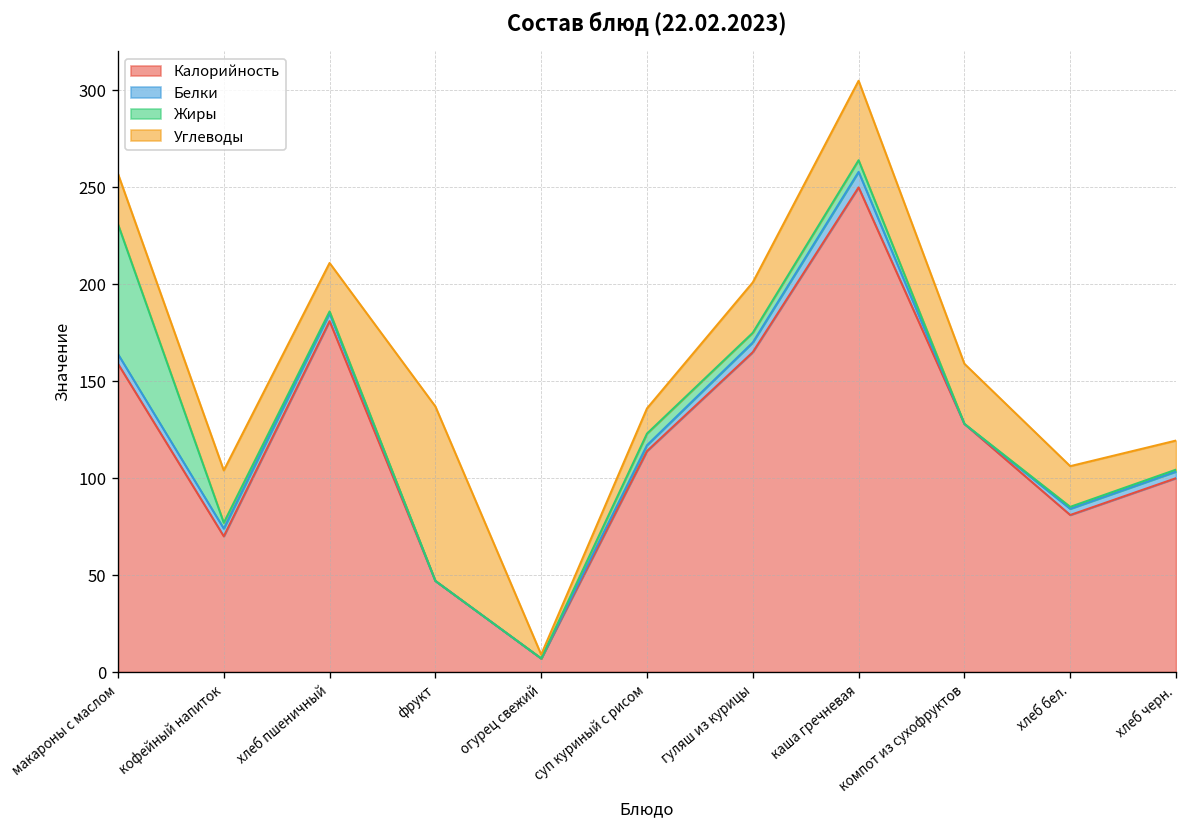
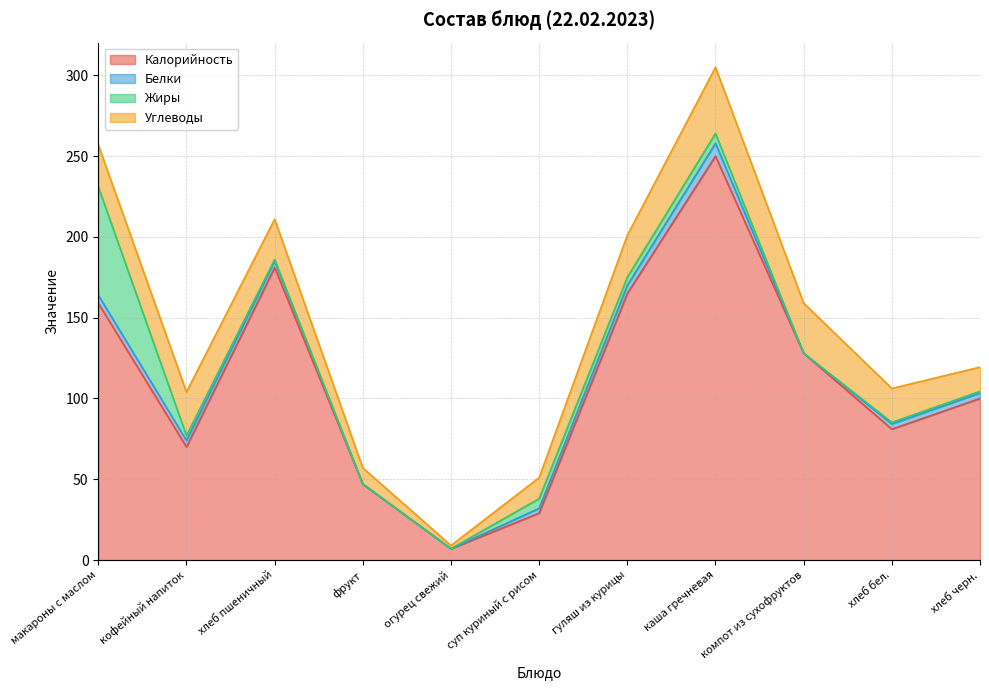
Углеводы, фрукт: 90 -> 10
Калорийность, суп куриный с рисом: 114 -> 29
